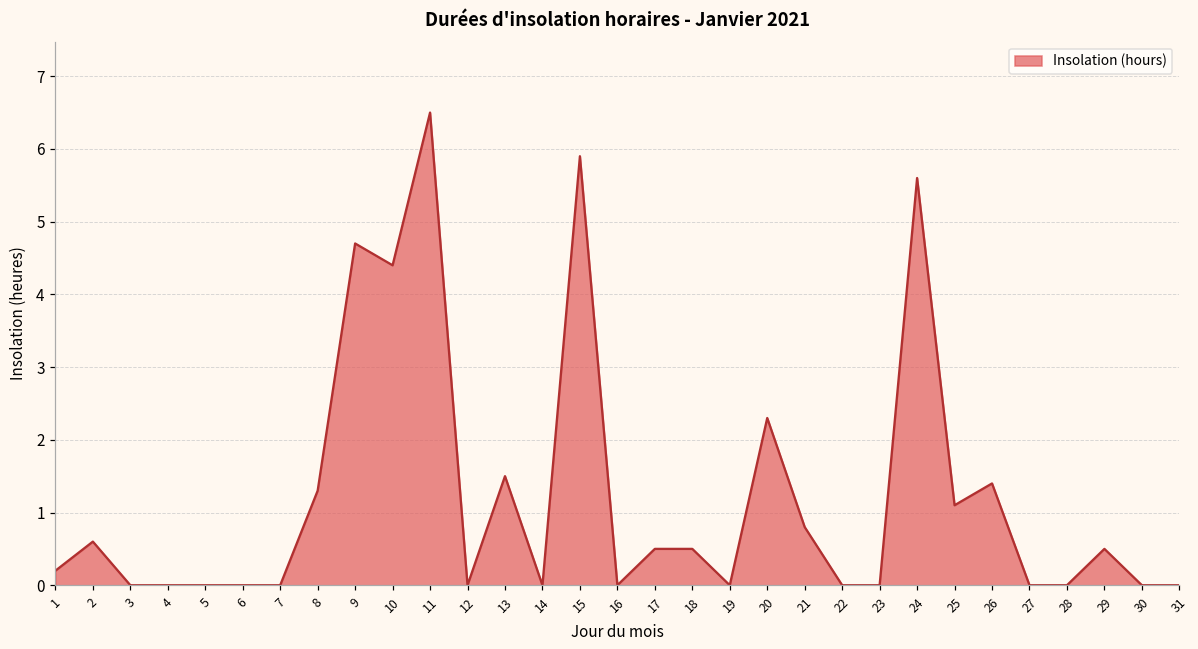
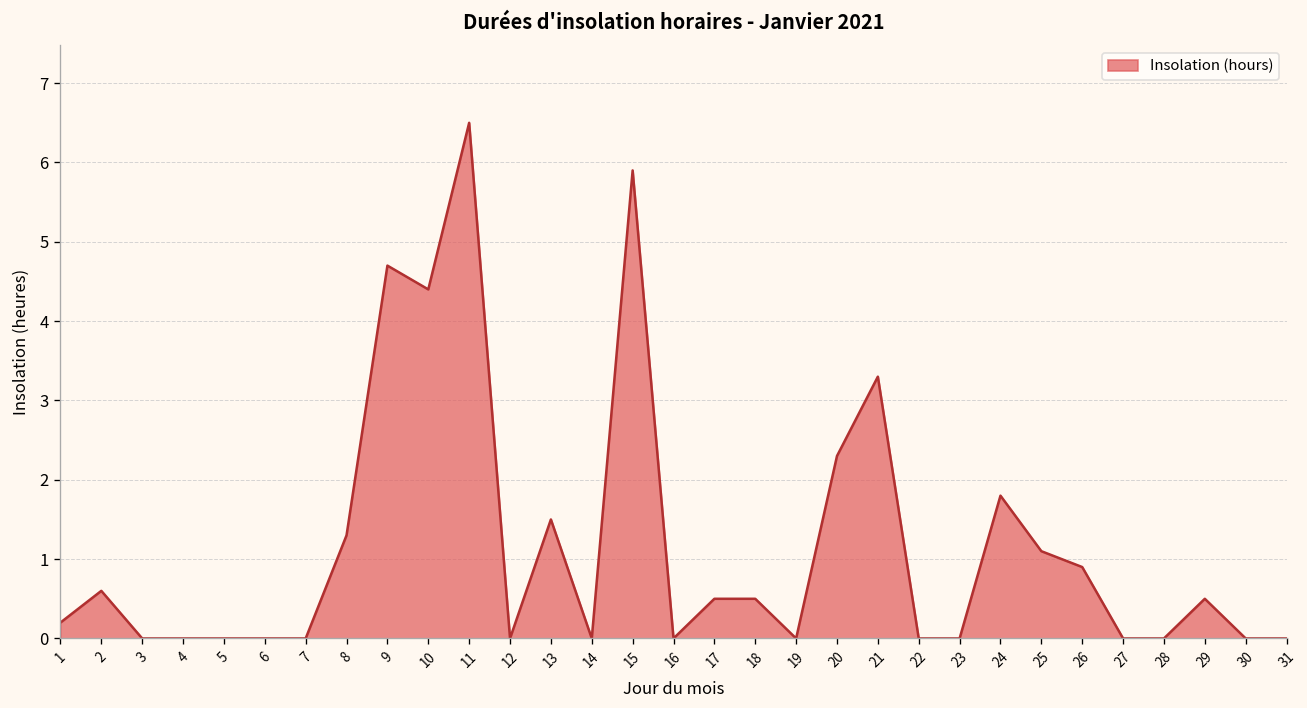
21: 0.8 -> 3.3
24: 5.6 -> 1.8
26: 1.4 -> 0.9
